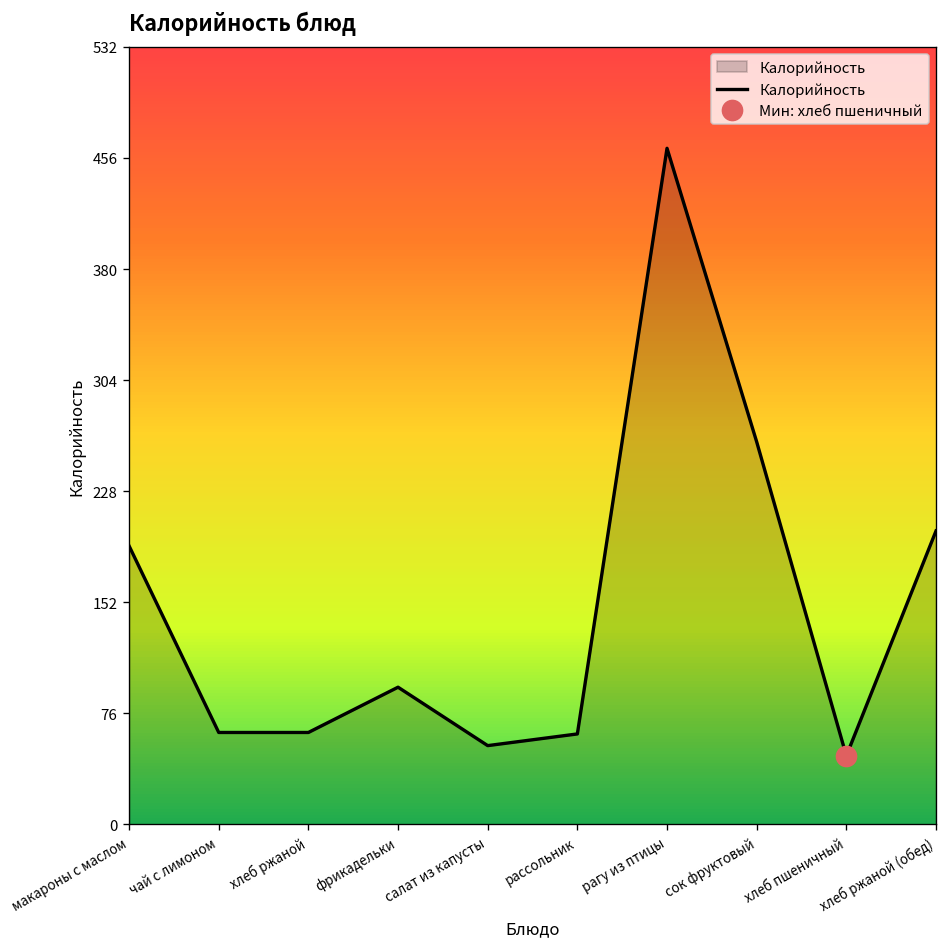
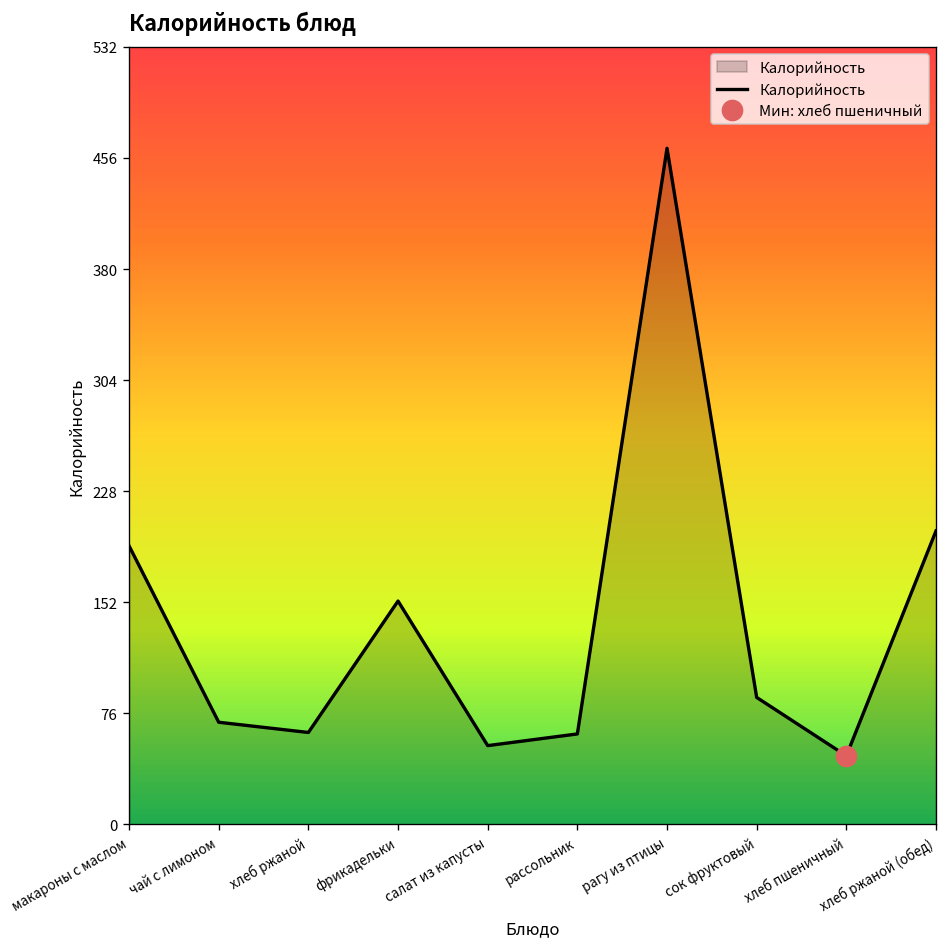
Калорийность, чай с лимоном: 63 -> 70
Калорийность, фрикадельки: 94 -> 153
Калорийность, сок фруктовый: 262 -> 87
